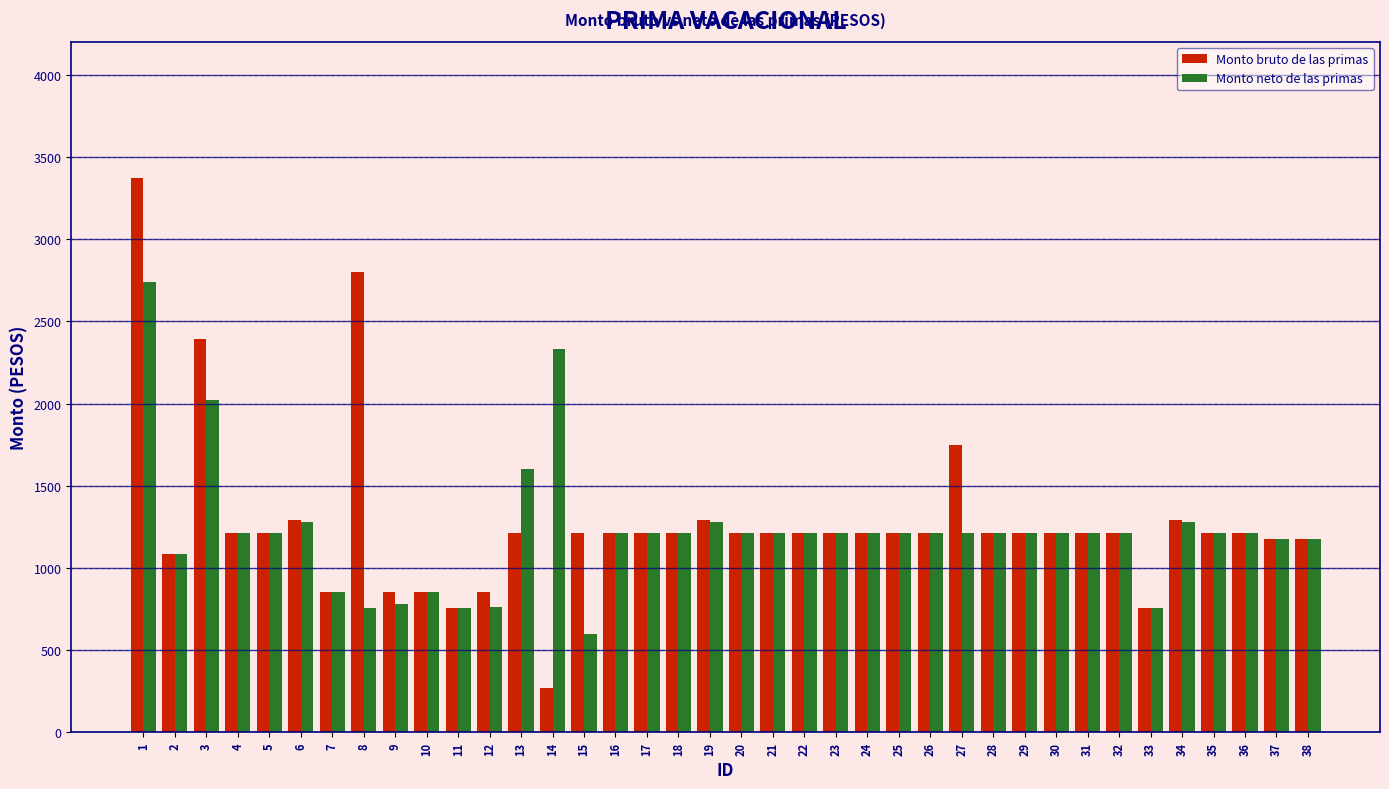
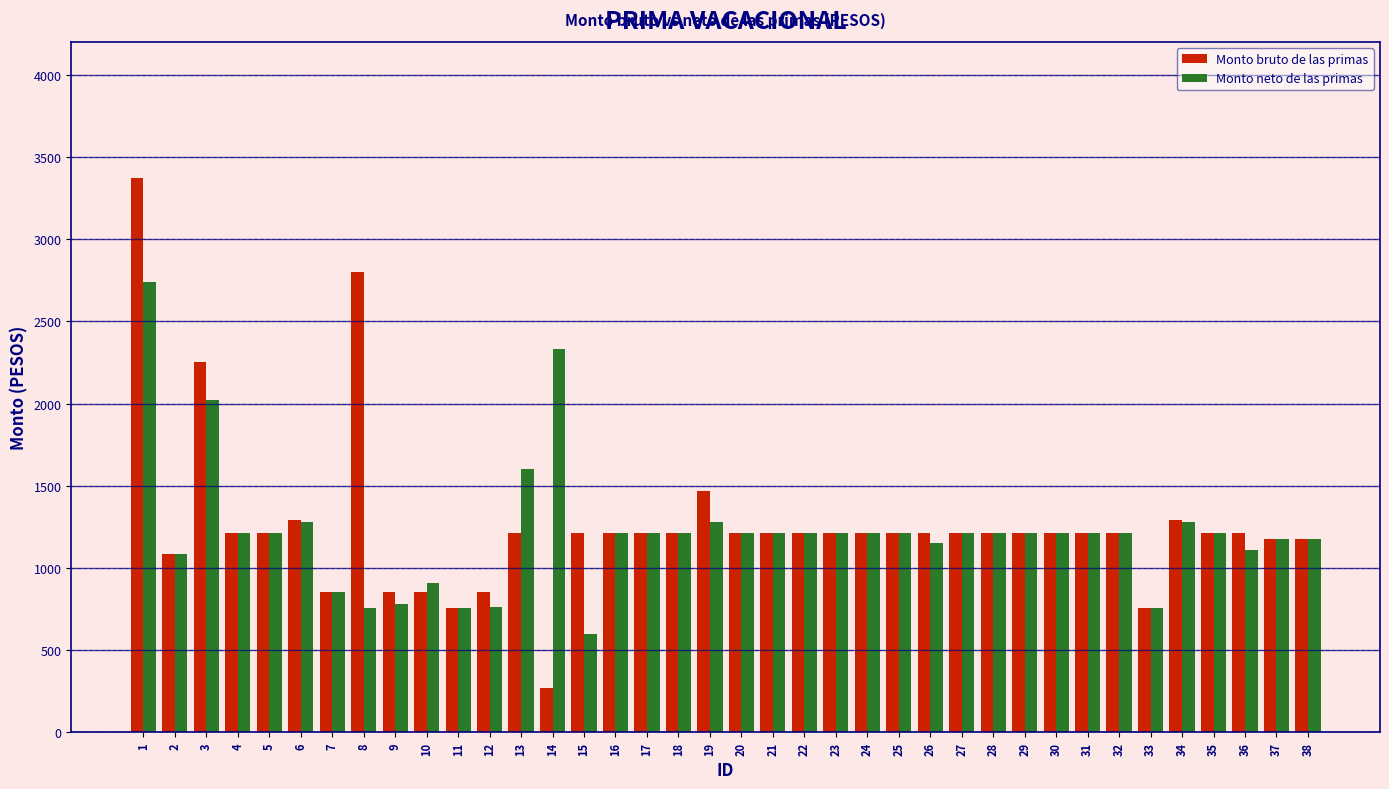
Monto bruto de las primas, 3: 2390 -> 2250
Monto neto de las primas, 10: 850 -> 910
Monto bruto de las primas, 19: 1290 -> 1470
Monto neto de las primas, 26: 1210 -> 1160
Monto bruto de las primas, 27: 1750 -> 1210
Monto neto de las primas, 36: 1210 -> 1110
